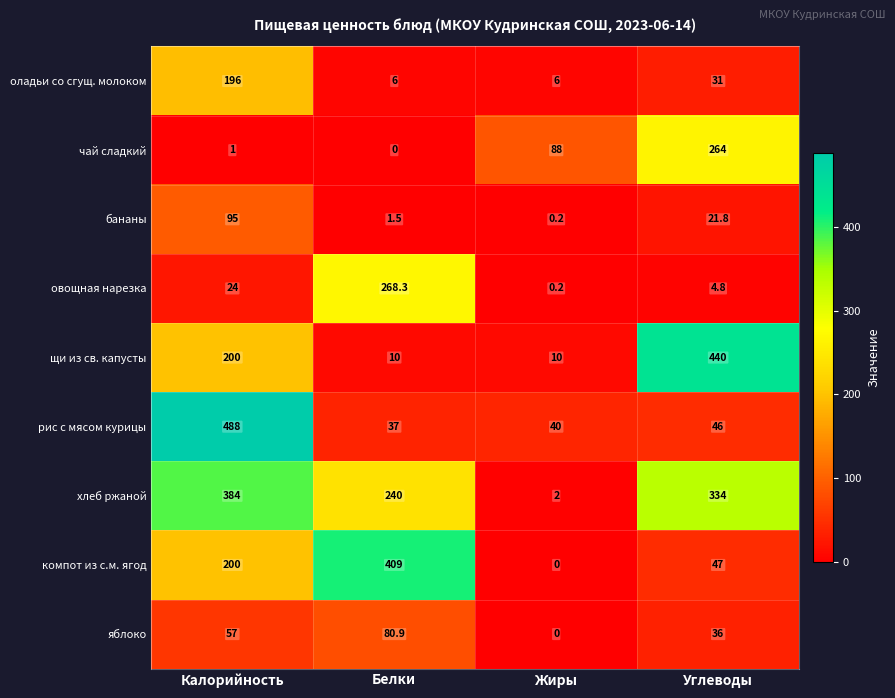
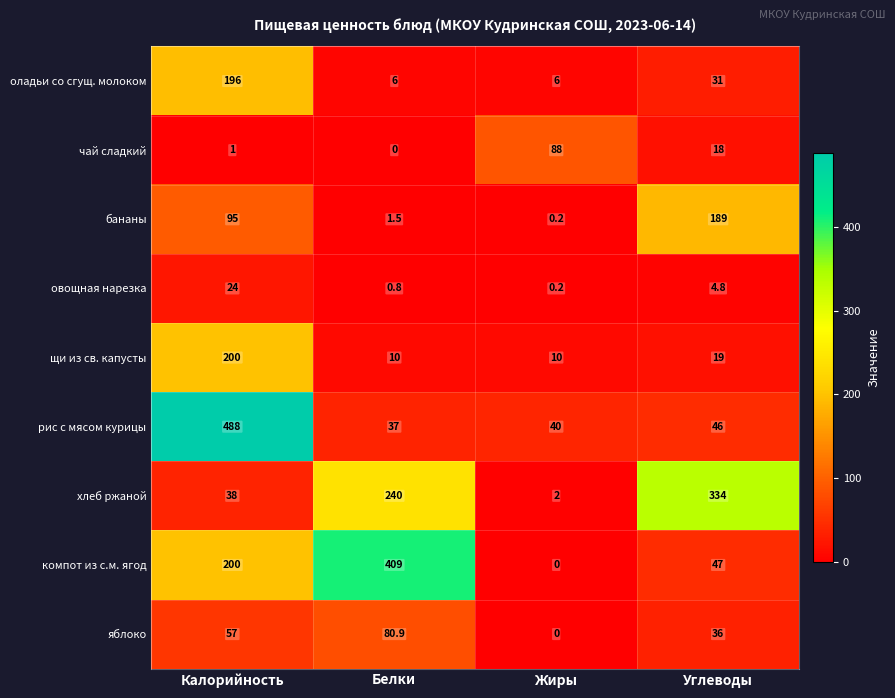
чай сладкий, Углеводы: 264 -> 18
бананы, Углеводы: 21.8 -> 189
овощная нарезка, Белки: 268.3 -> 0.8
щи из св. капусты, Углеводы: 440 -> 19
хлеб ржаной, Калорийность: 384 -> 38
